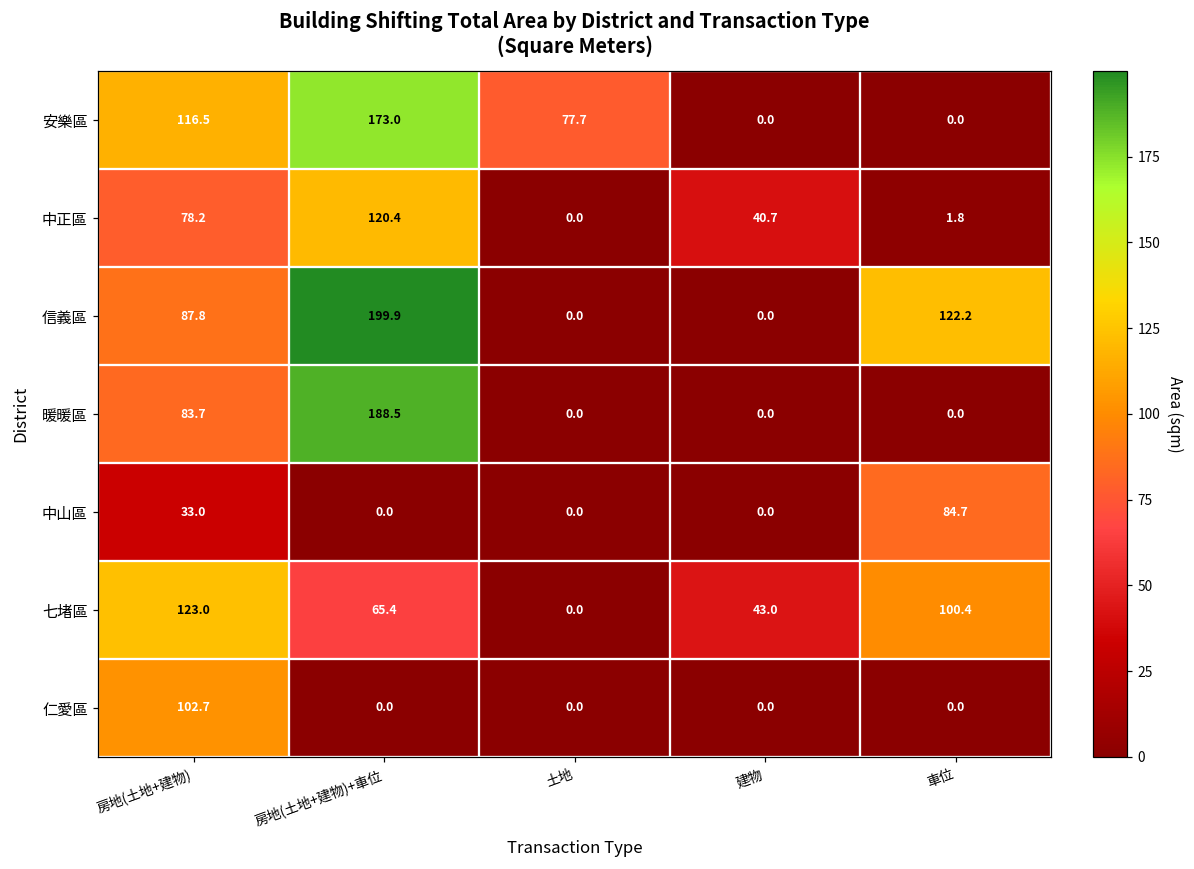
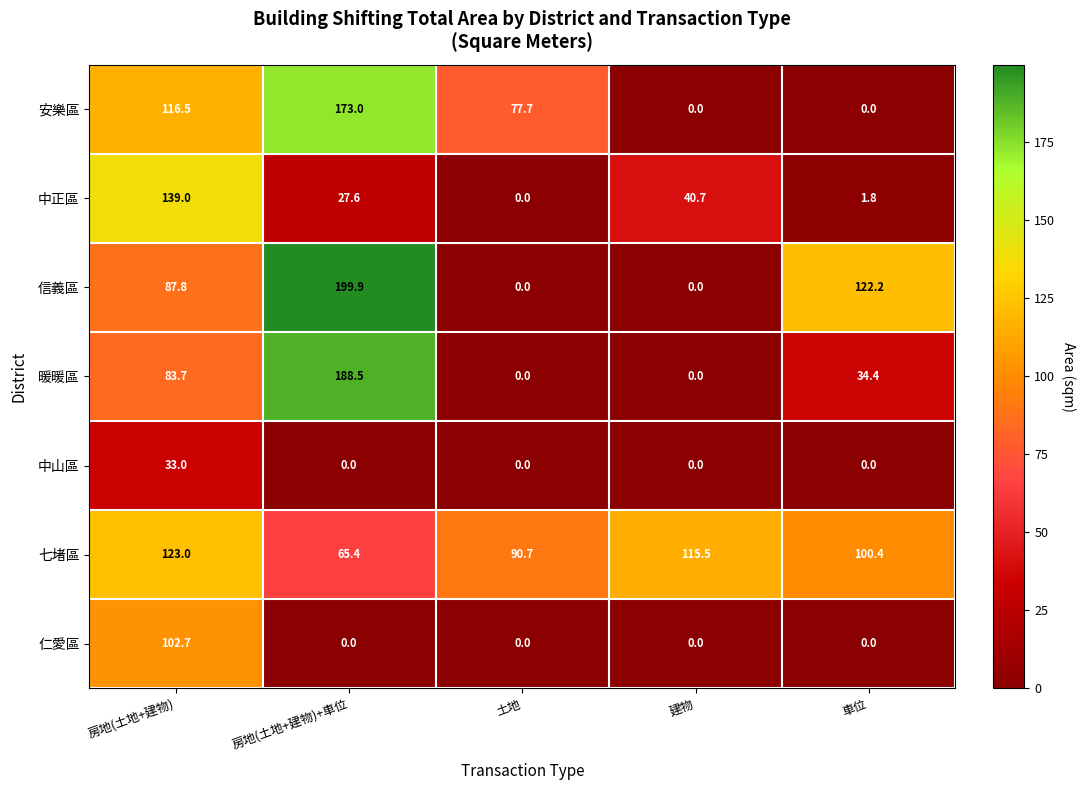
中正區, 房地(土地+建物): 78.2 -> 139.0
中正區, 房地(土地+建物)+車位: 120.4 -> 27.6
暖暖區, 車位: 0.0 -> 34.4
中山區, 車位: 84.7 -> 0.0
七堵區, 土地: 0.0 -> 90.7
七堵區, 建物: 43.0 -> 115.5
